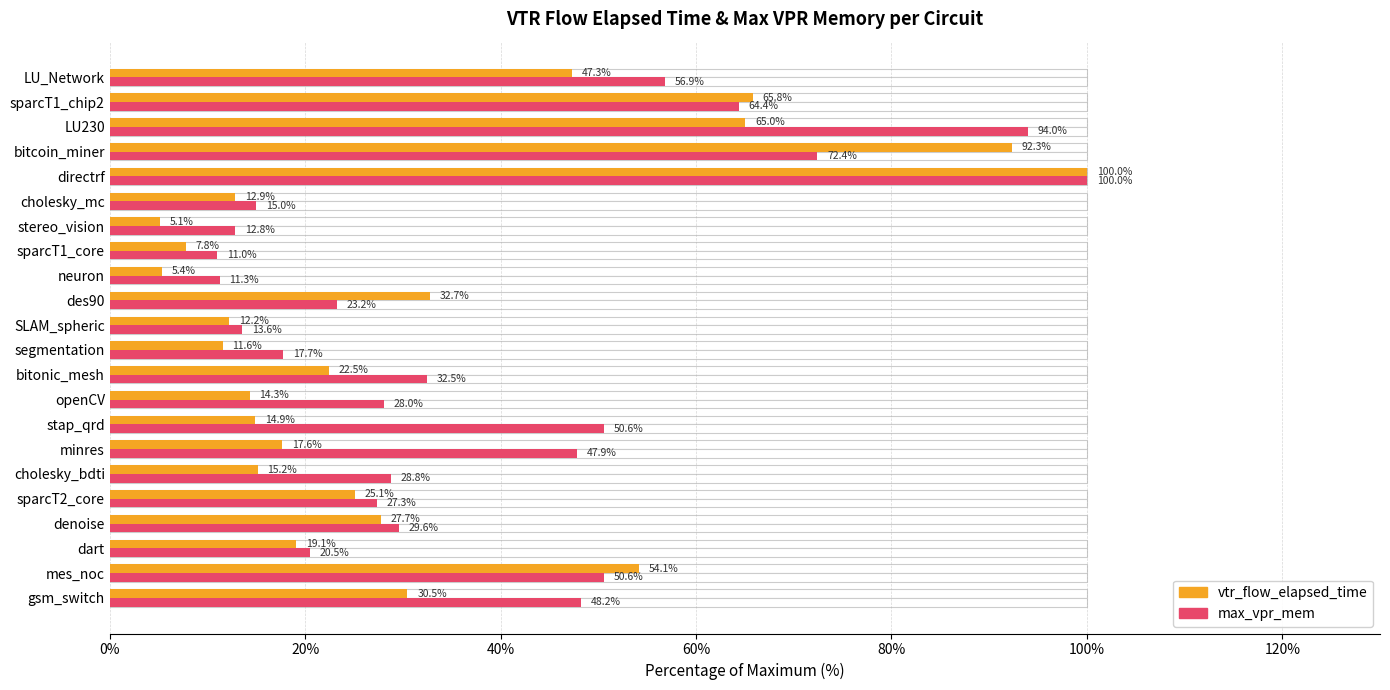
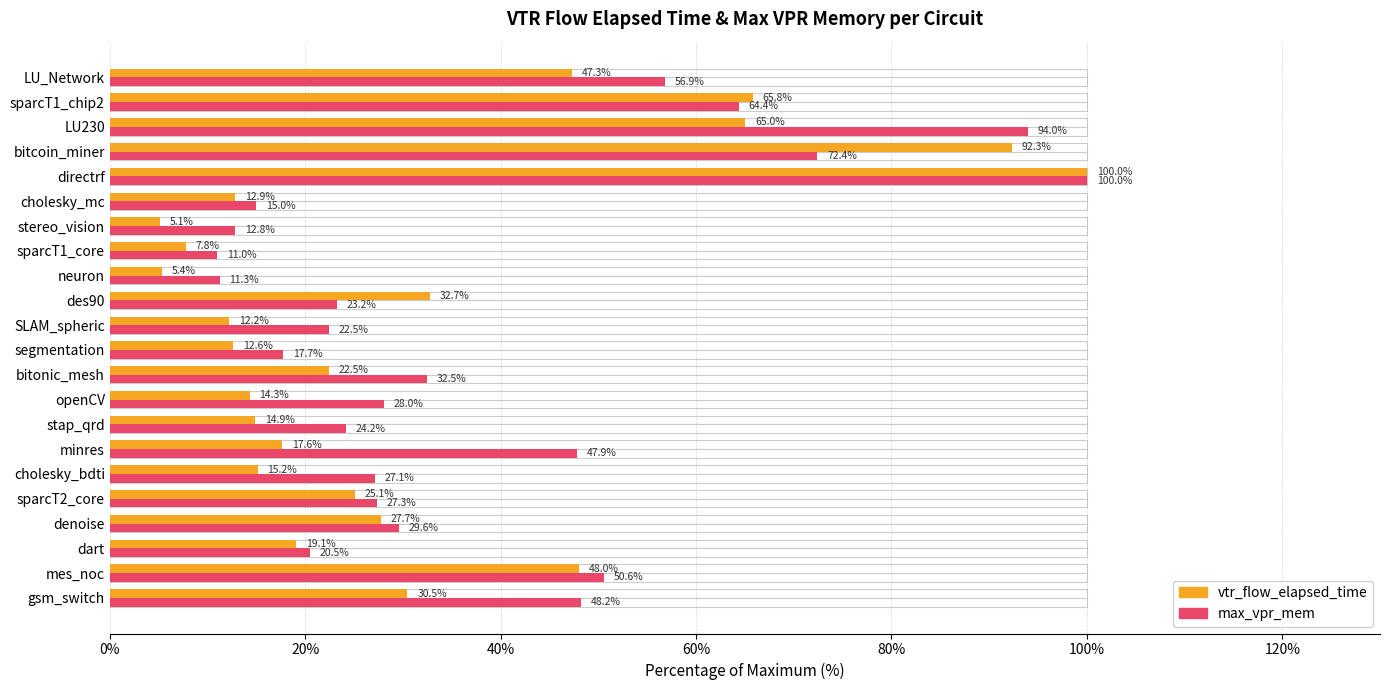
max_vpr_mem, SLAM_spheric: 13.6% -> 22.5%
vtr_flow_elapsed_time, segmentation: 11.6% -> 12.6%
max_vpr_mem, stap_qrd: 50.6% -> 24.2%
max_vpr_mem, cholesky_bdti: 28.8% -> 27.1%
vtr_flow_elapsed_time, mes_noc: 54.1% -> 48.0%
